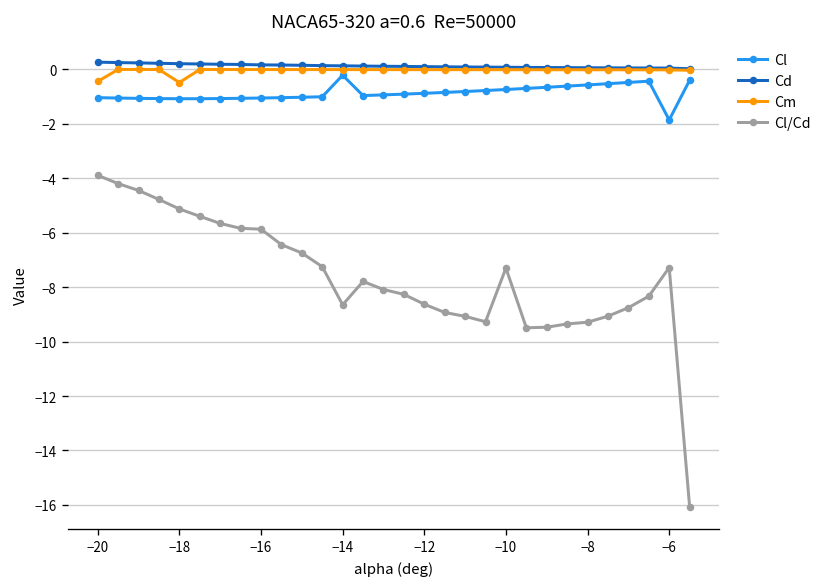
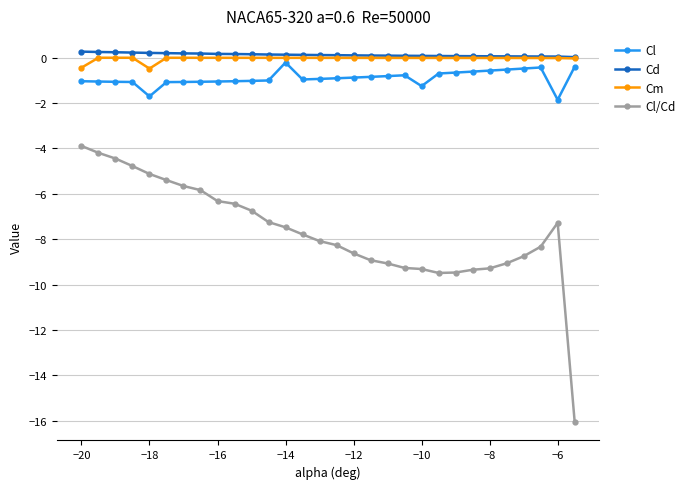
Cl, −18: -1.1 -> -1.7
Cl/Cd, −16: -5.9 -> -6.3
Cl/Cd, −14: -8.6 -> -7.5
Cl, −10: -0.7 -> -1.3
Cl/Cd, −10: -7.3 -> -9.3
